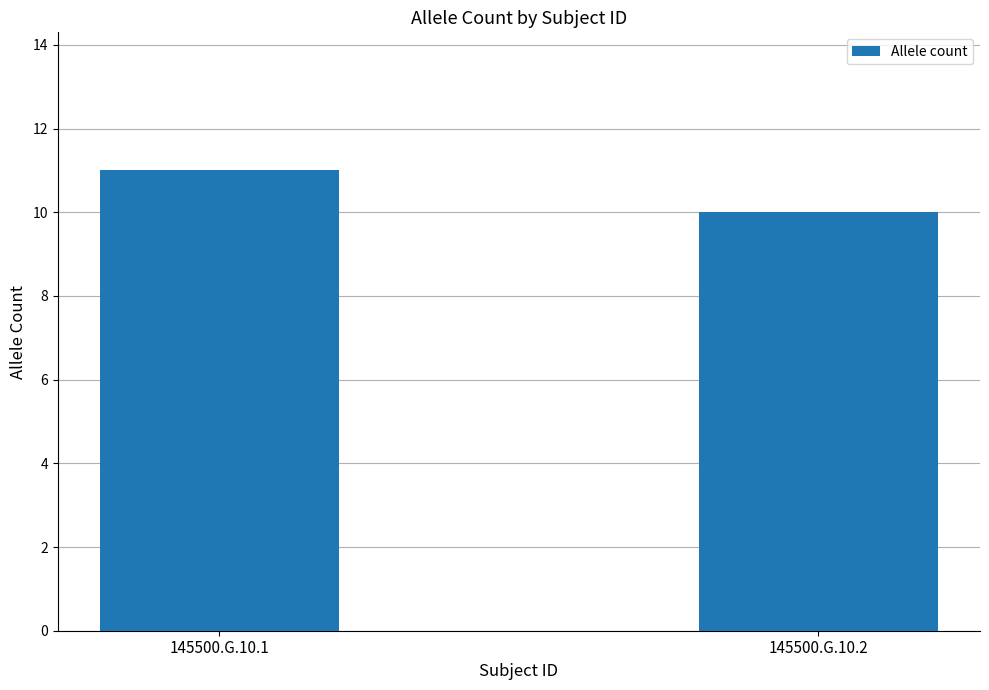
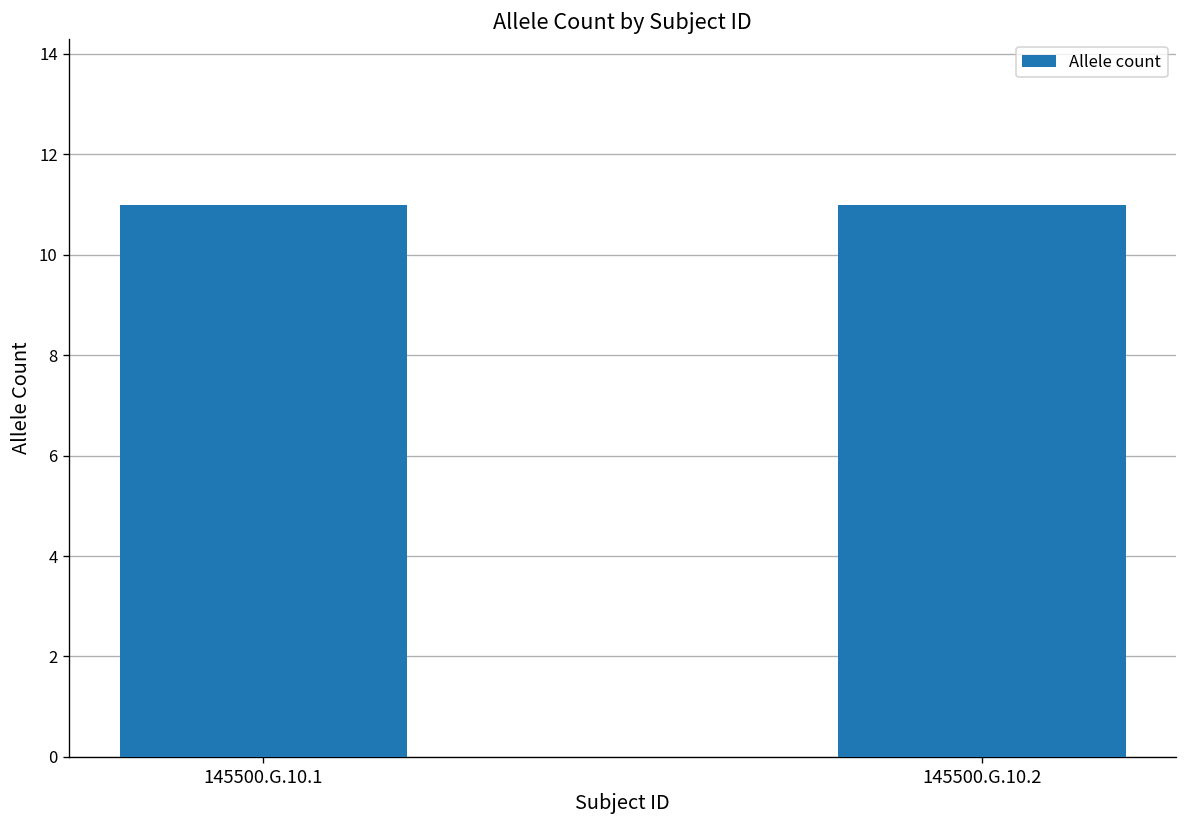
145500.G.10.2: 10 -> 11
